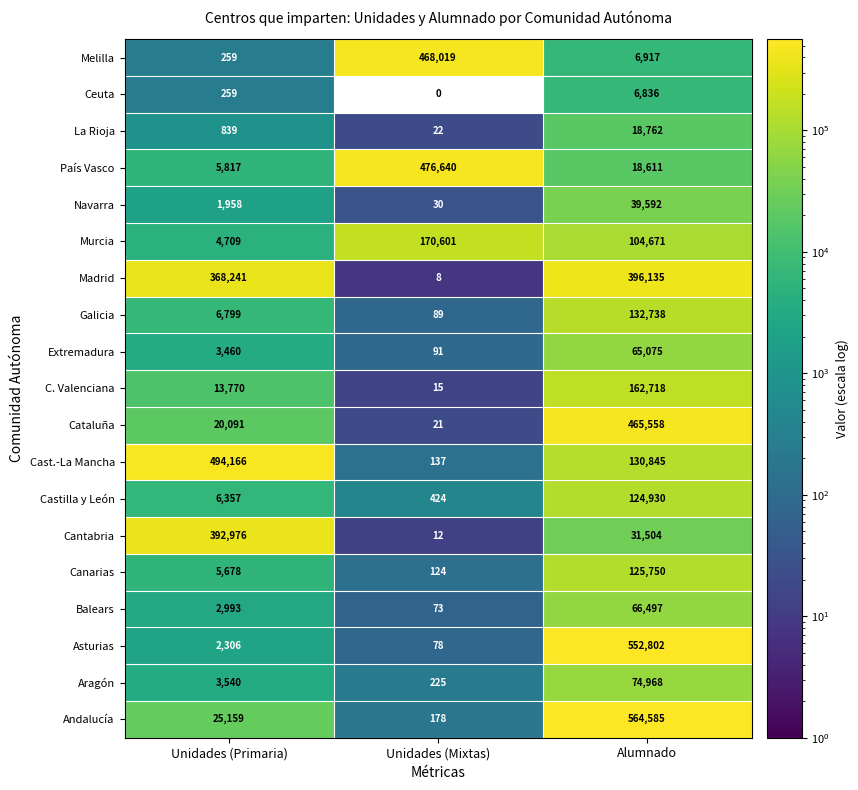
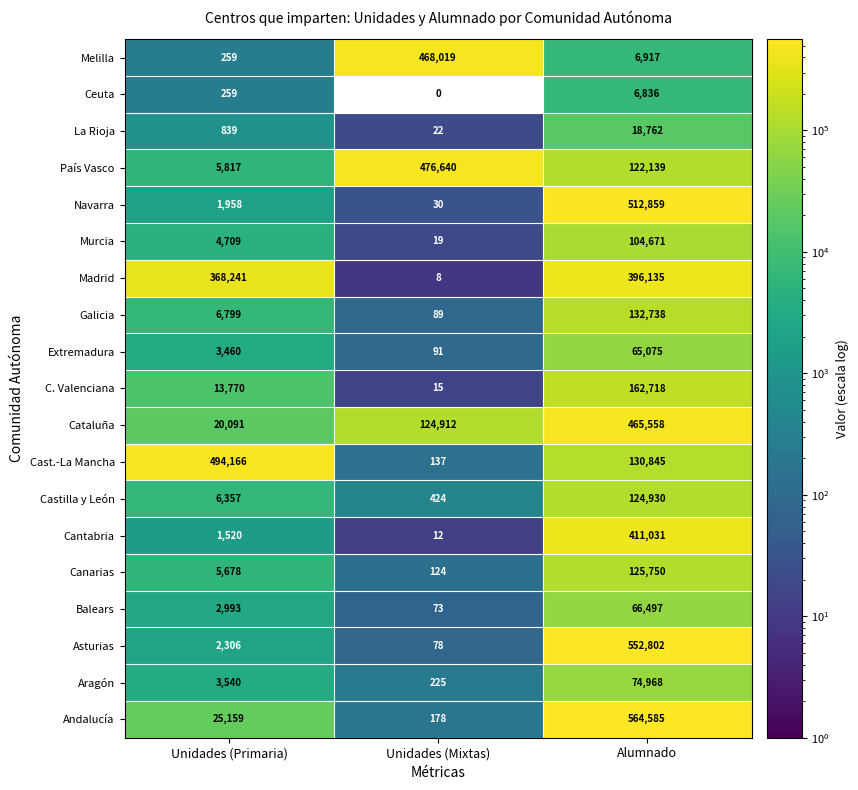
País Vasco, Alumnado: 18,611 -> 122,139
Navarra, Alumnado: 39,592 -> 512,859
Murcia, Unidades (Mixtas): 170,601 -> 19
Cataluña, Unidades (Mixtas): 21 -> 124,912
Cantabria, Unidades (Primaria): 392,976 -> 1,520
Cantabria, Alumnado: 31,504 -> 411,031
